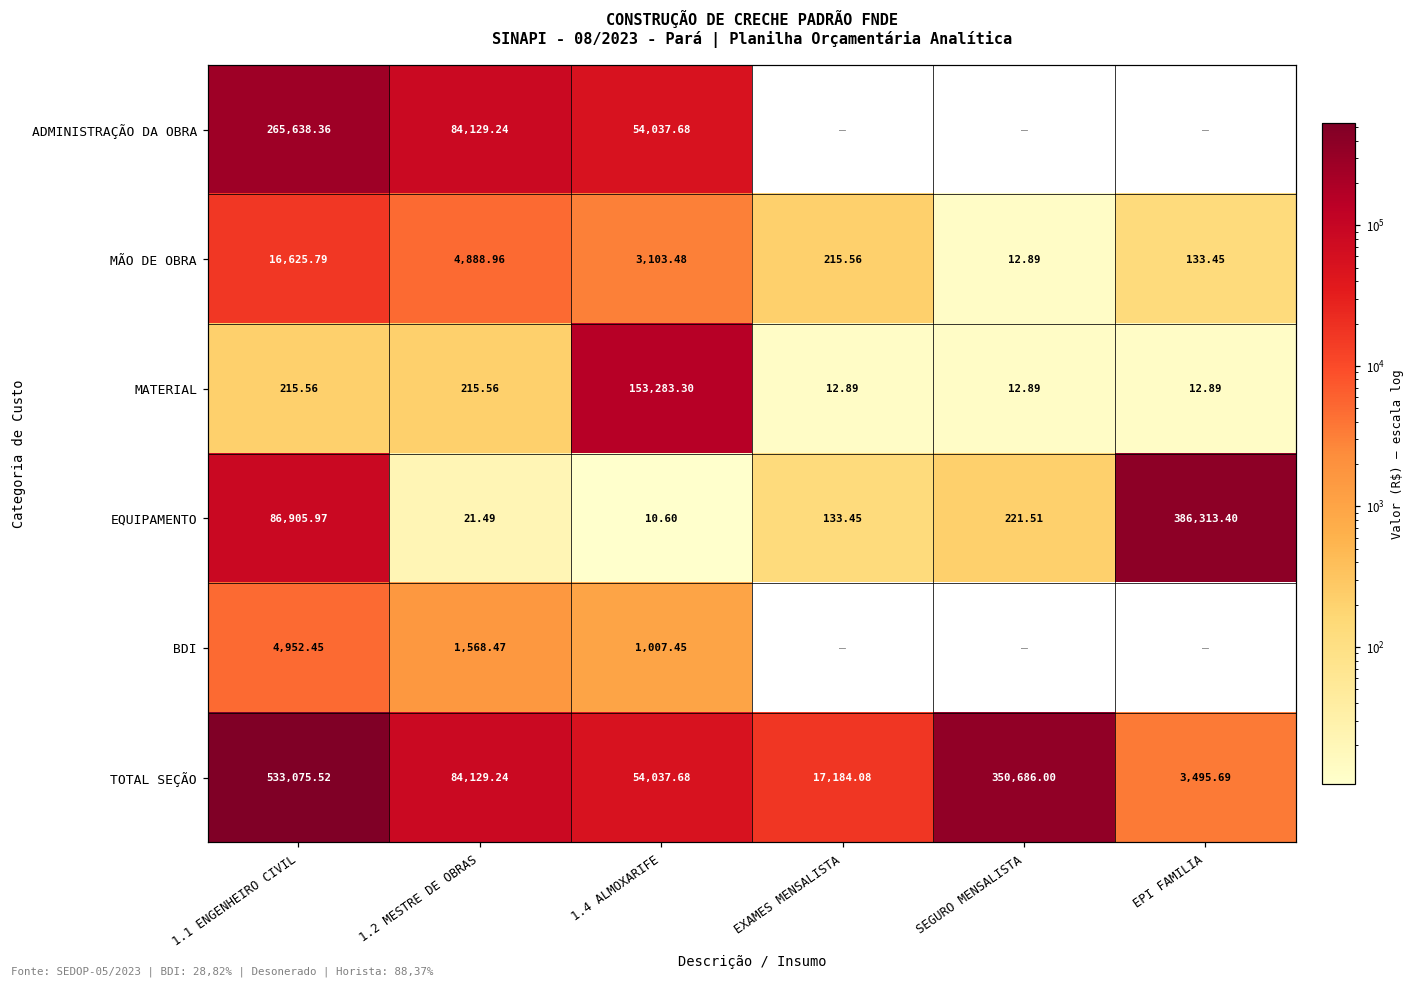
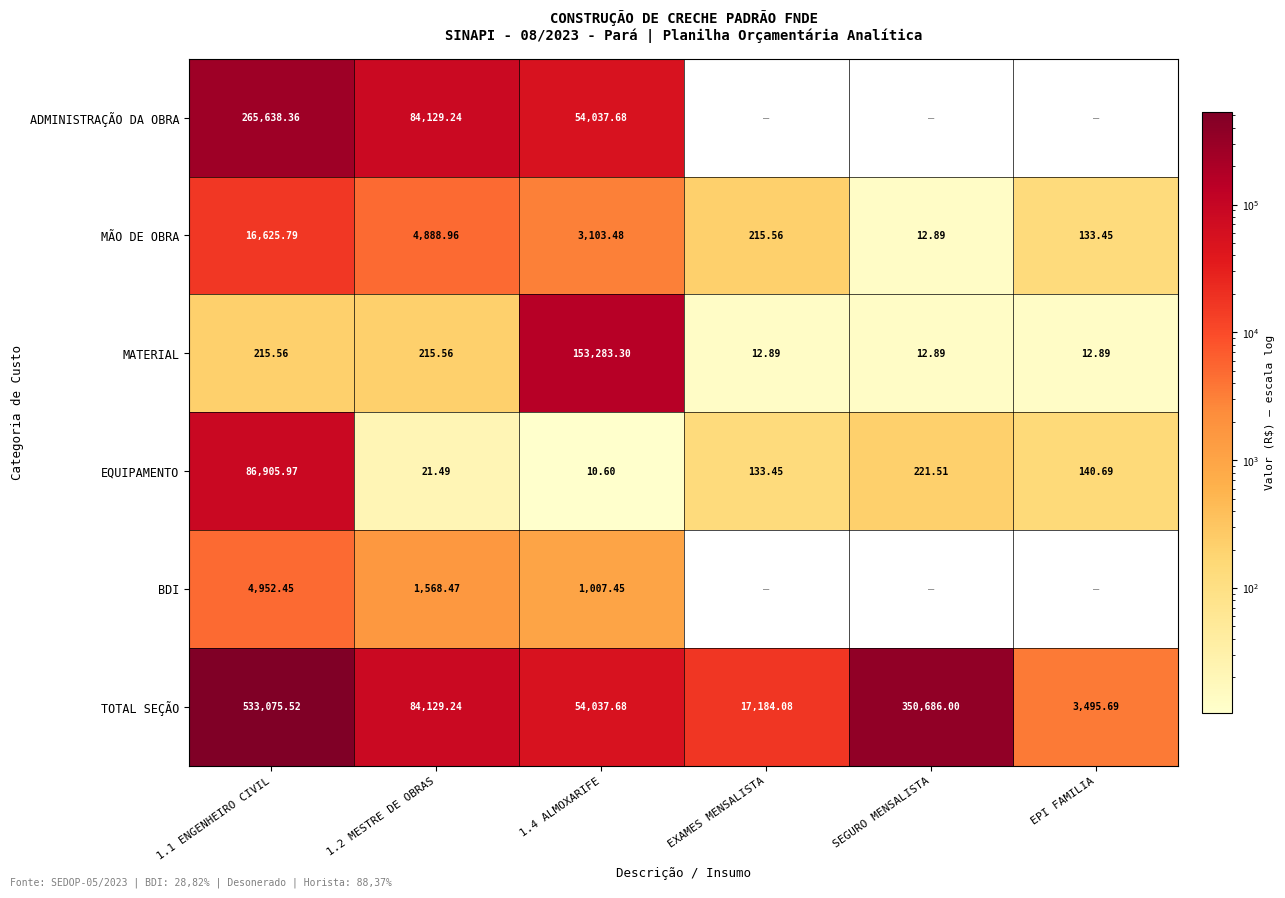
EQUIPAMENTO, EPI FAMILIA: 386,313.40 -> 140.69
